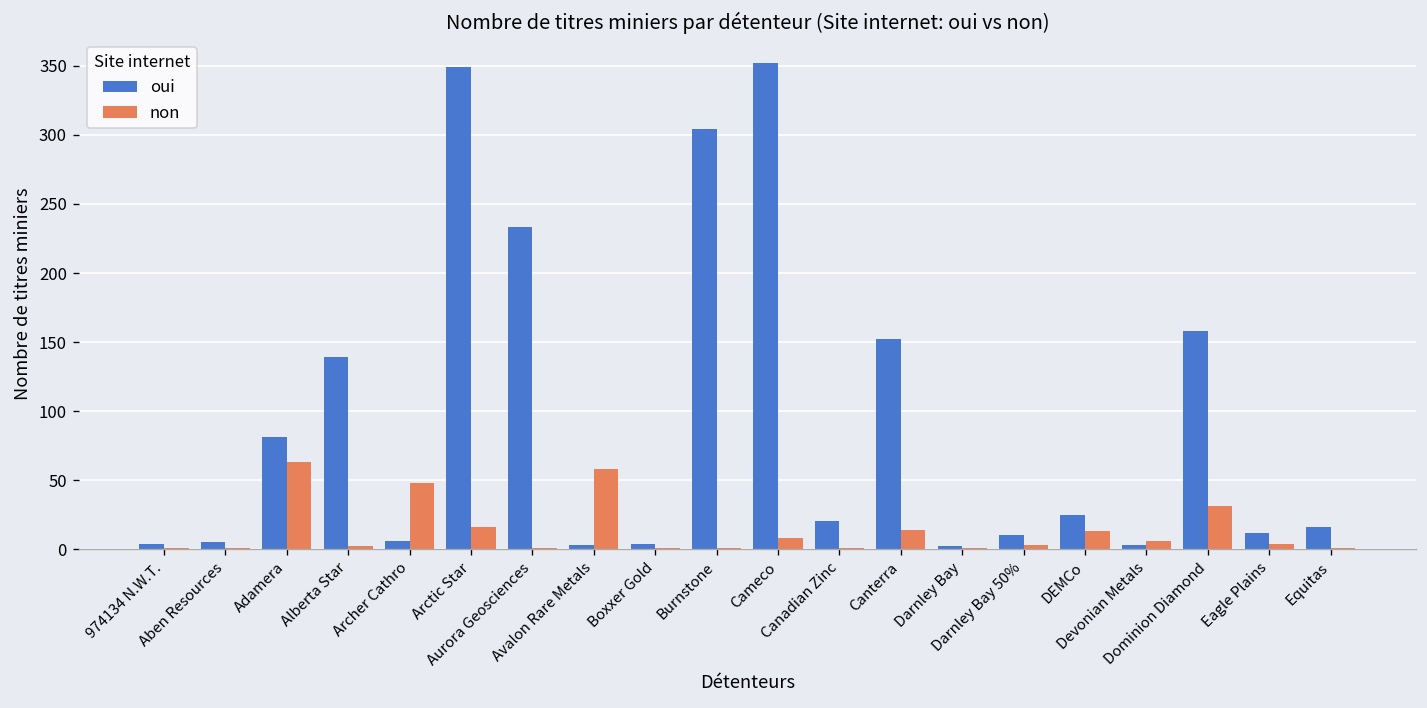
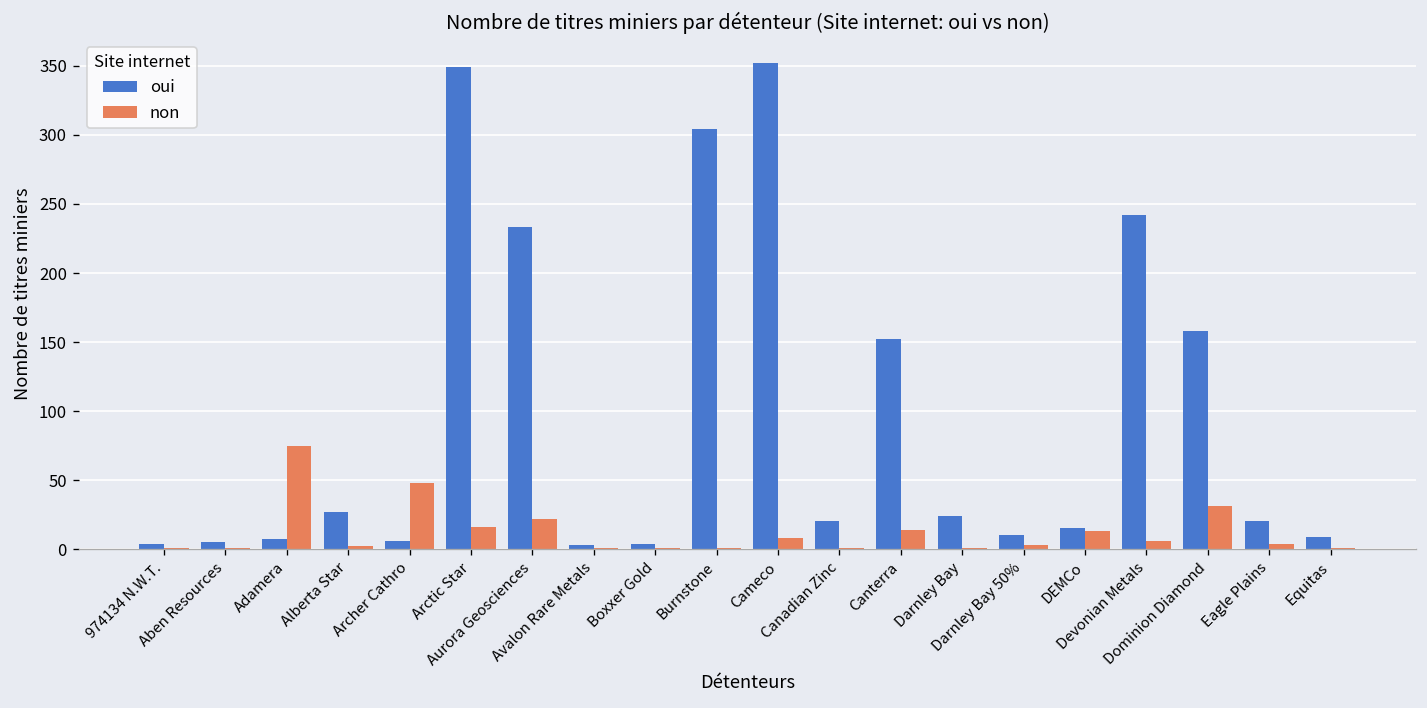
oui, Adamera: 81 -> 7
non, Adamera: 63 -> 75
oui, Alberta Star: 139 -> 27
non, Aurora Geosciences: 1 -> 22
non, Avalon Rare Metals: 58 -> 1
oui, Darnley Bay: 2 -> 24
oui, DEMCo: 25 -> 15
oui, Devonian Metals: 3 -> 242
oui, Eagle Plains: 12 -> 20
oui, Equitas: 16 -> 9
